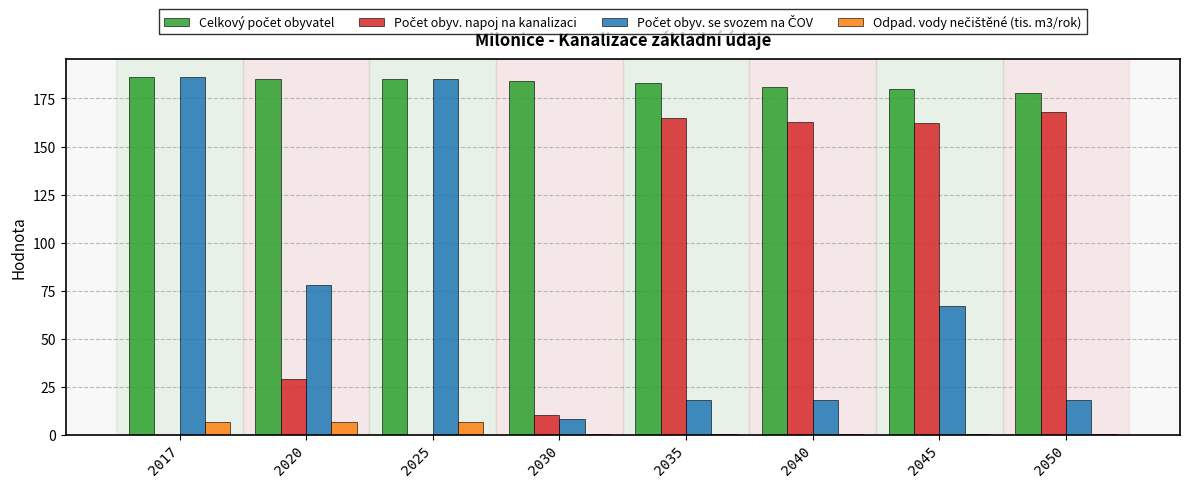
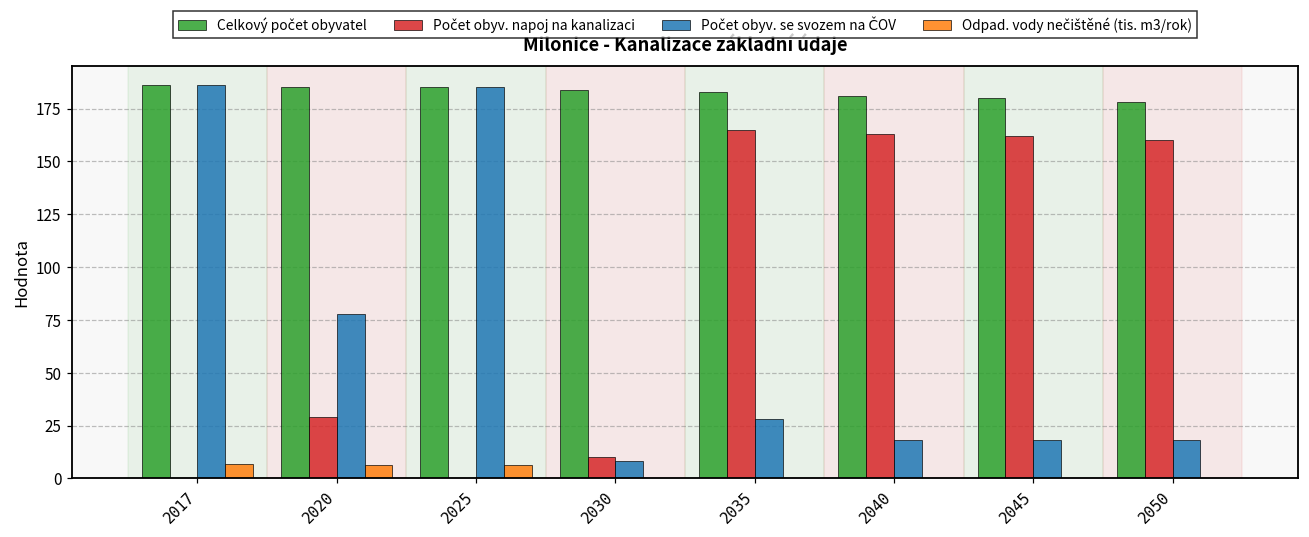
Počet obyv. se svozem na ČOV, 2035: 18 -> 28
Počet obyv. se svozem na ČOV, 2045: 67 -> 18
Počet obyv. napoj na kanalizaci, 2050: 168 -> 160
